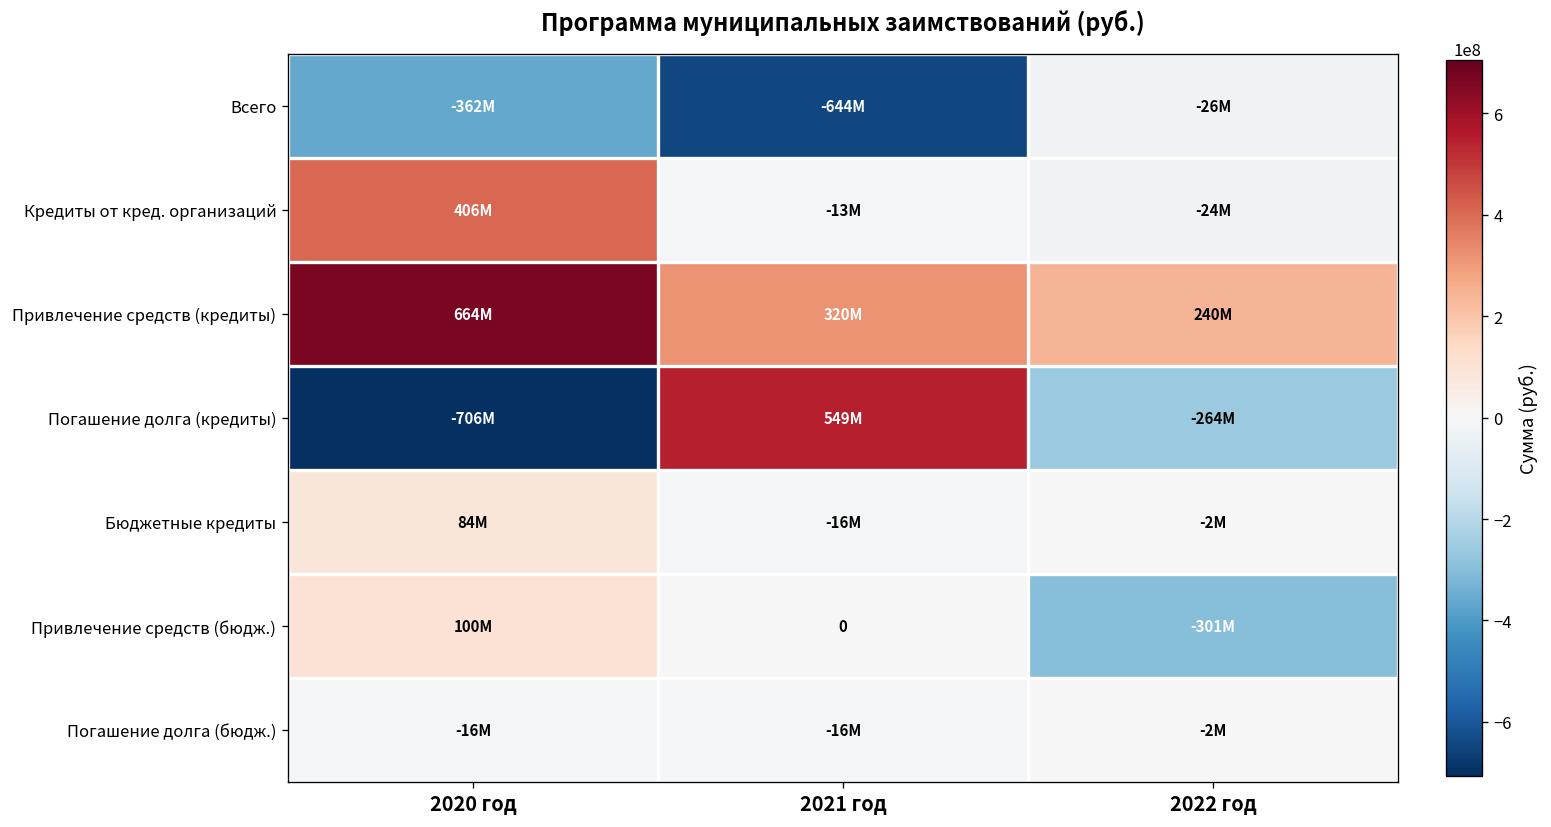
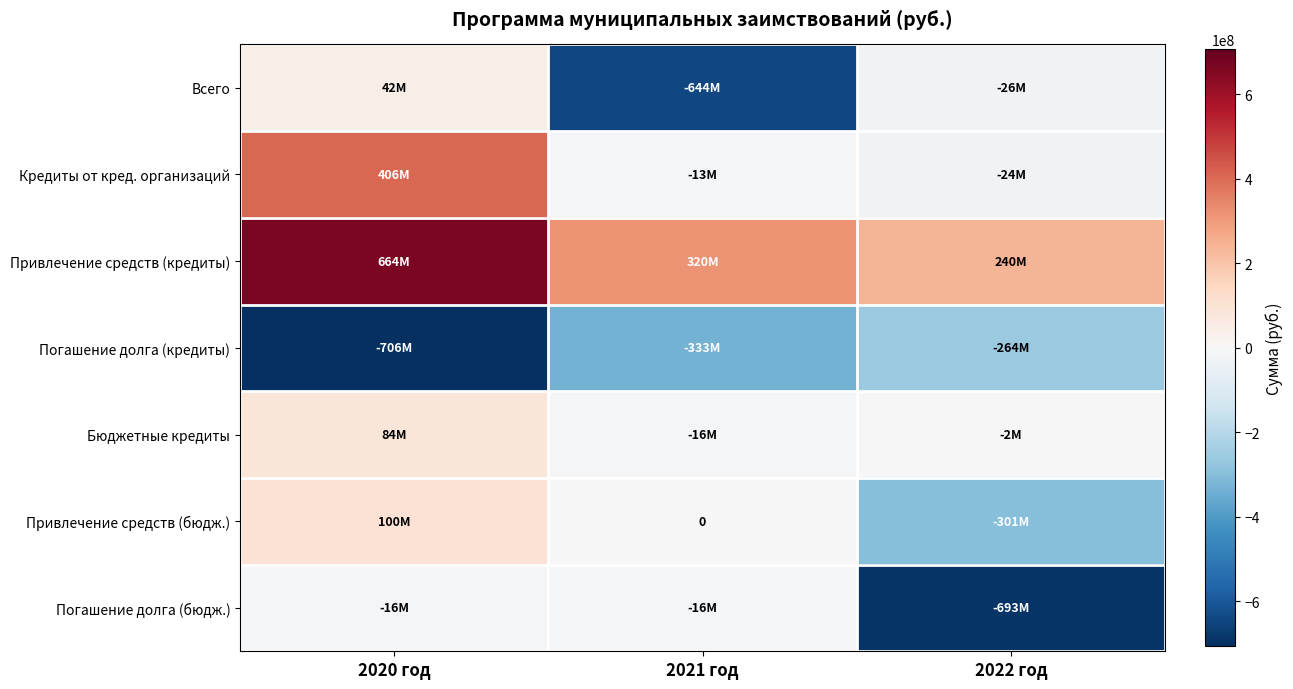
Всего, 2020 год: -362M -> 42M
Погашение долга (кредиты), 2021 год: 549M -> -333M
Погашение долга (бюдж.), 2022 год: -2M -> -693M
